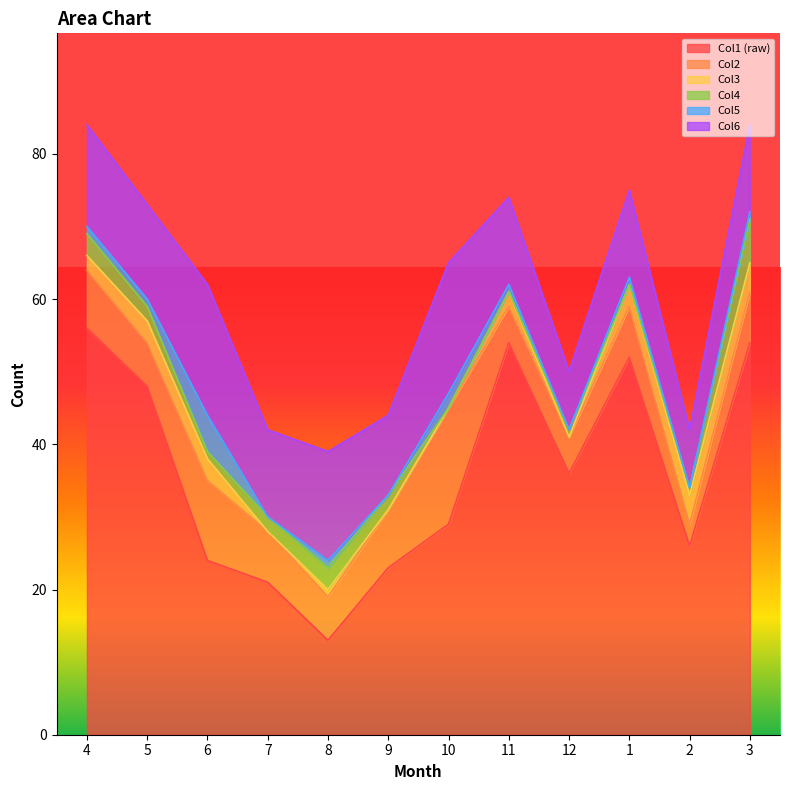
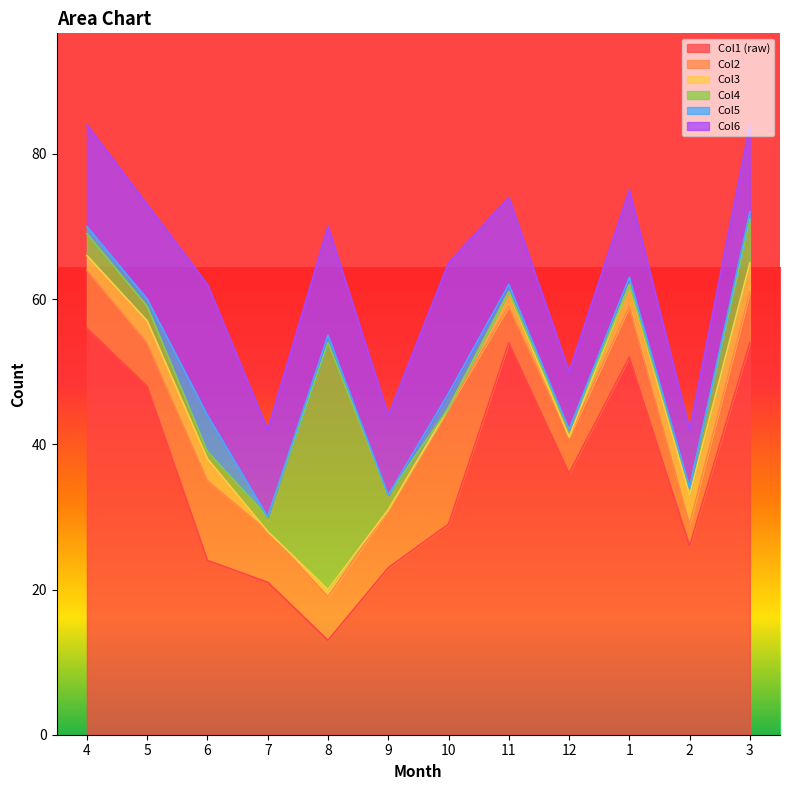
Col4, 8: 3 -> 34
